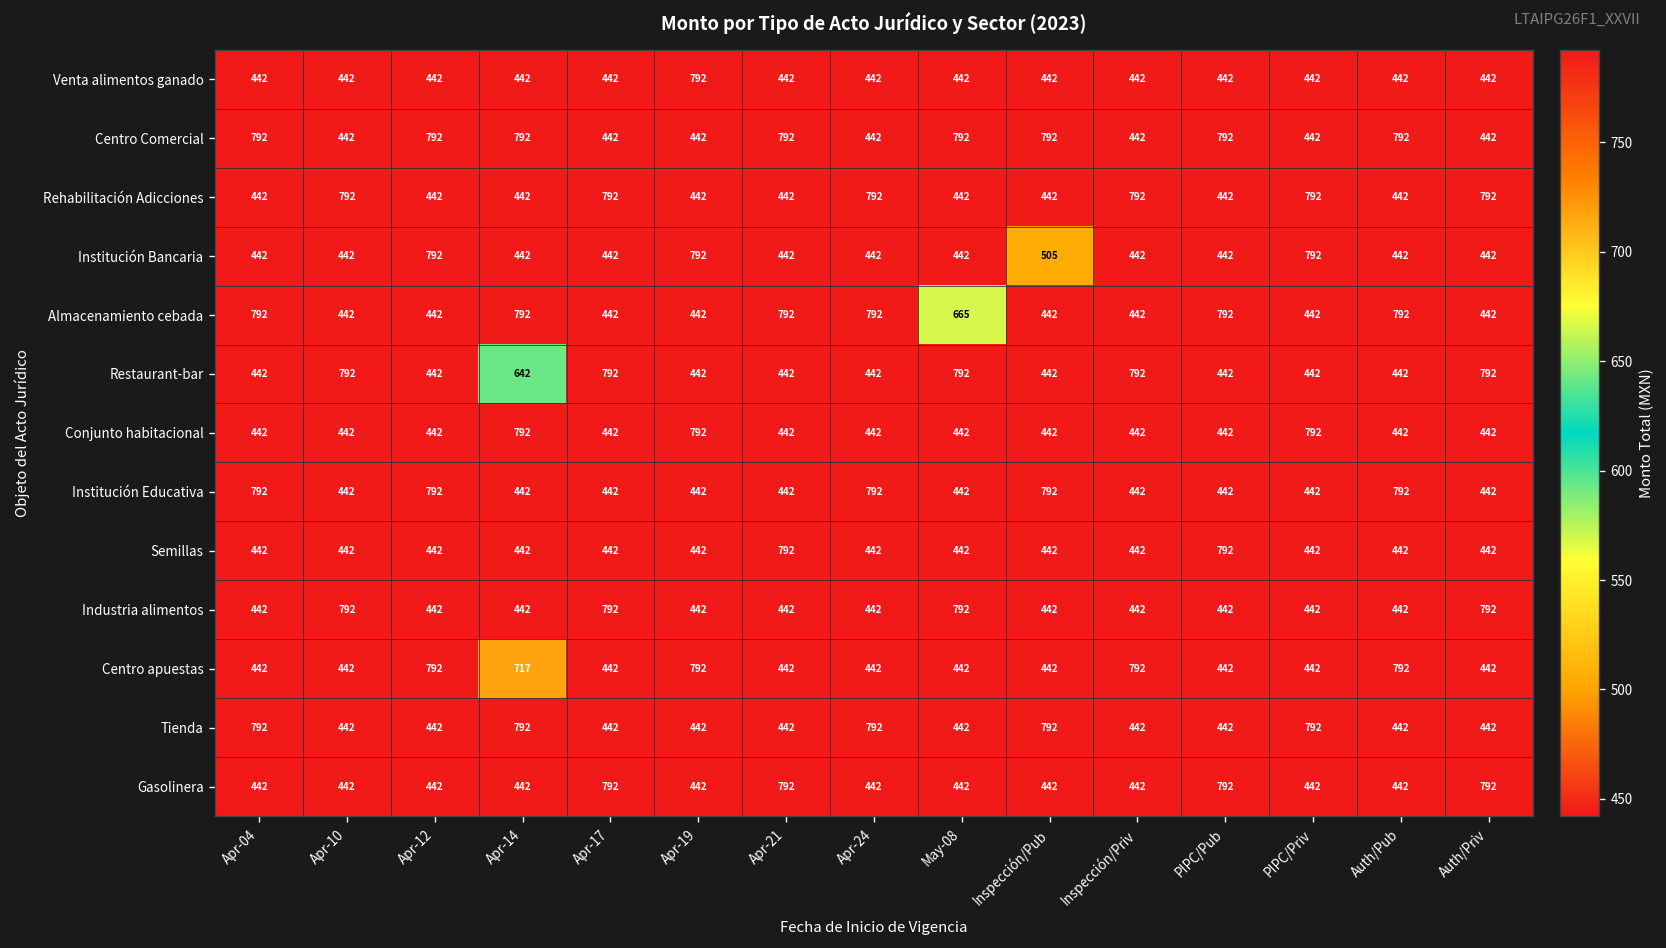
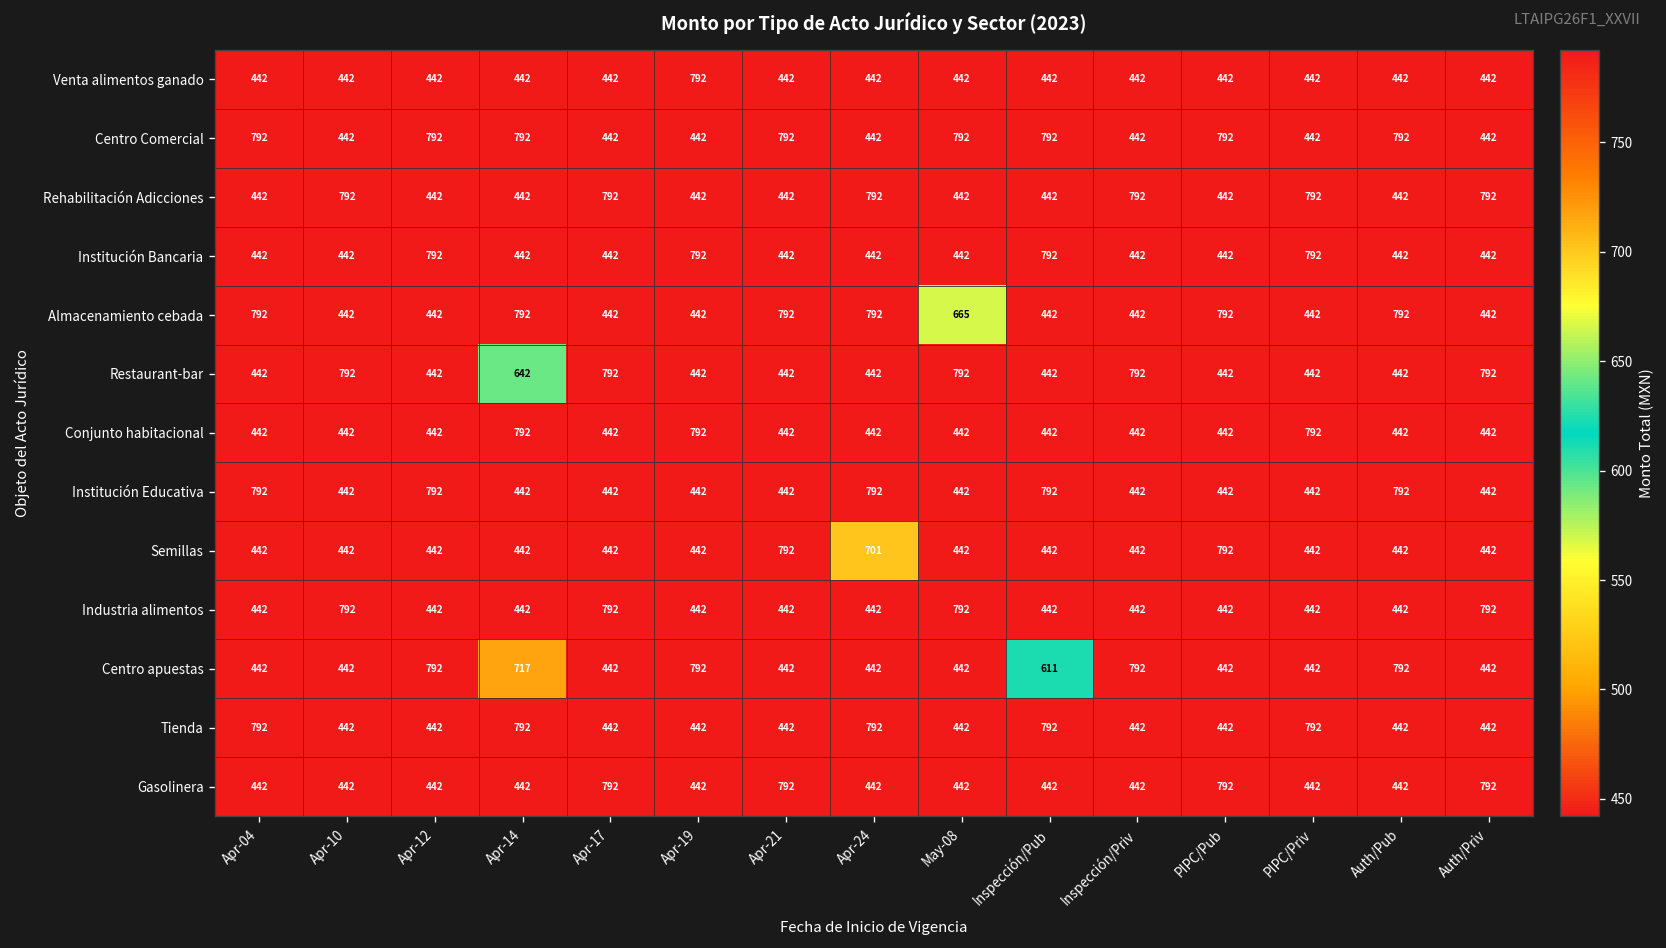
Institución Bancaria, Inspección/Pub: 505 -> 792
Semillas, Apr-24: 442 -> 701
Centro apuestas, Inspección/Pub: 442 -> 611
